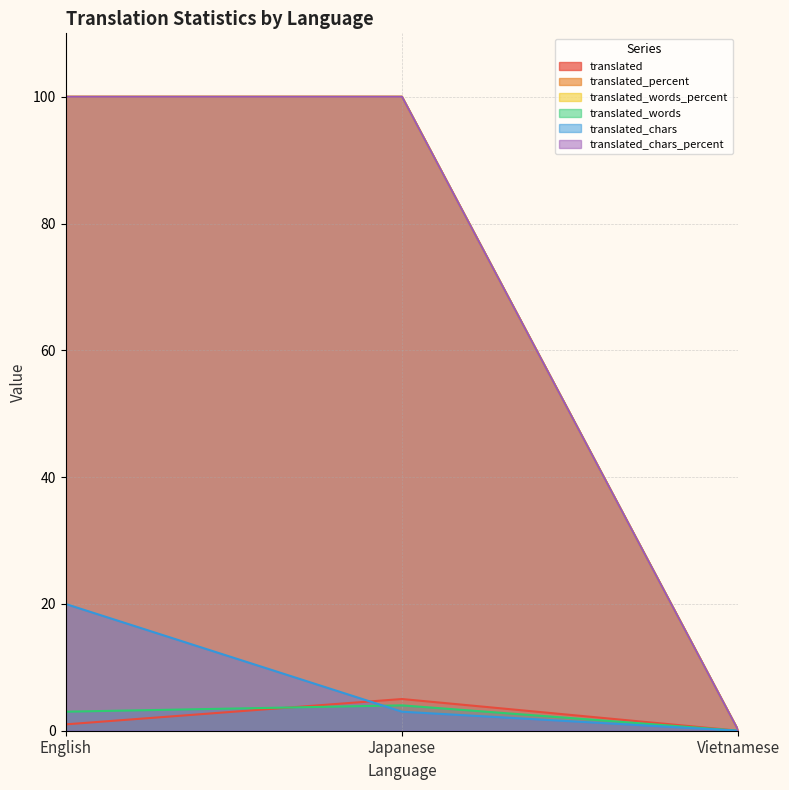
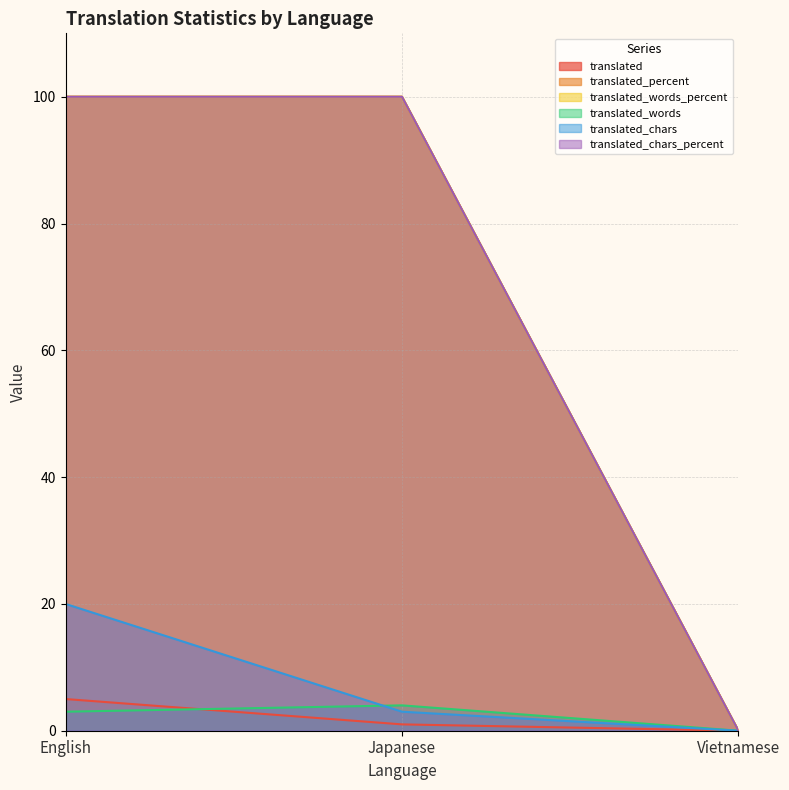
translated, English: 1 -> 5
translated, Japanese: 5 -> 1
